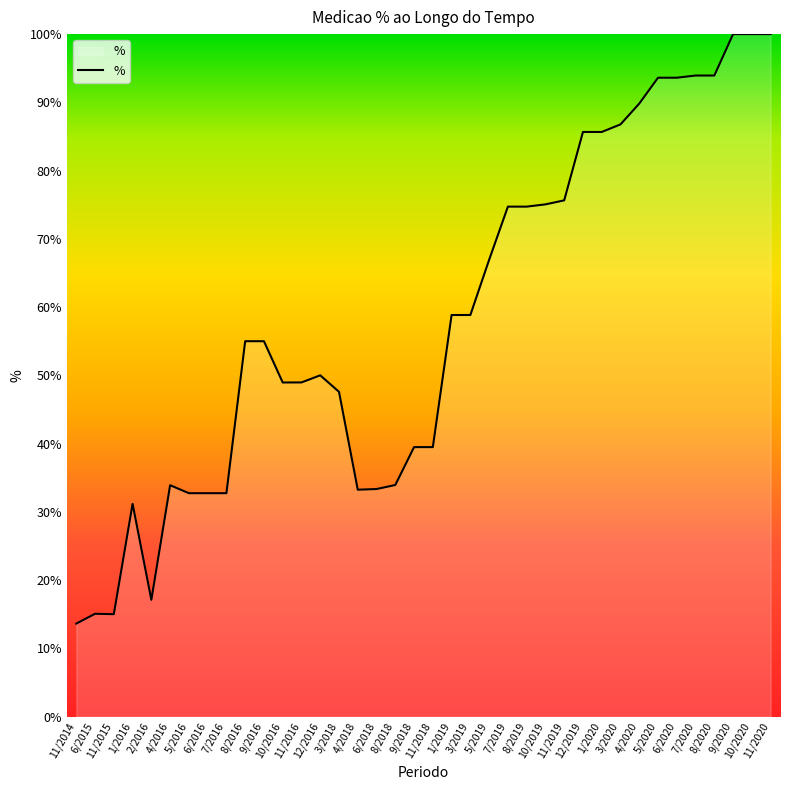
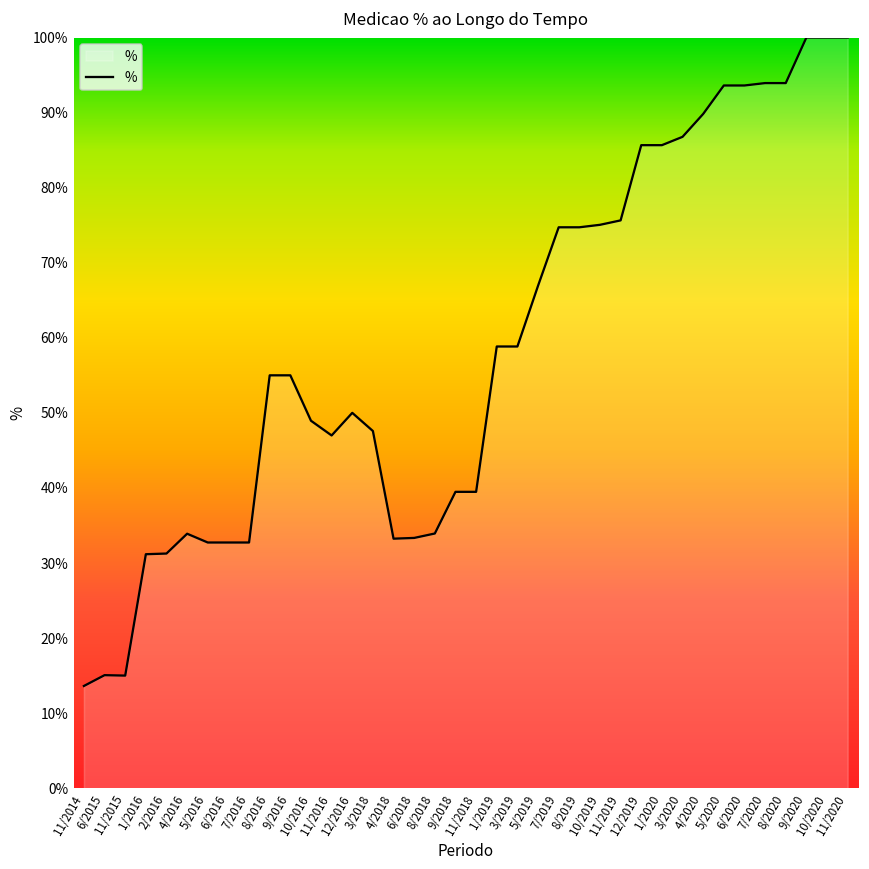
2/2016: 17% -> 31%
11/2016: 49% -> 47%
